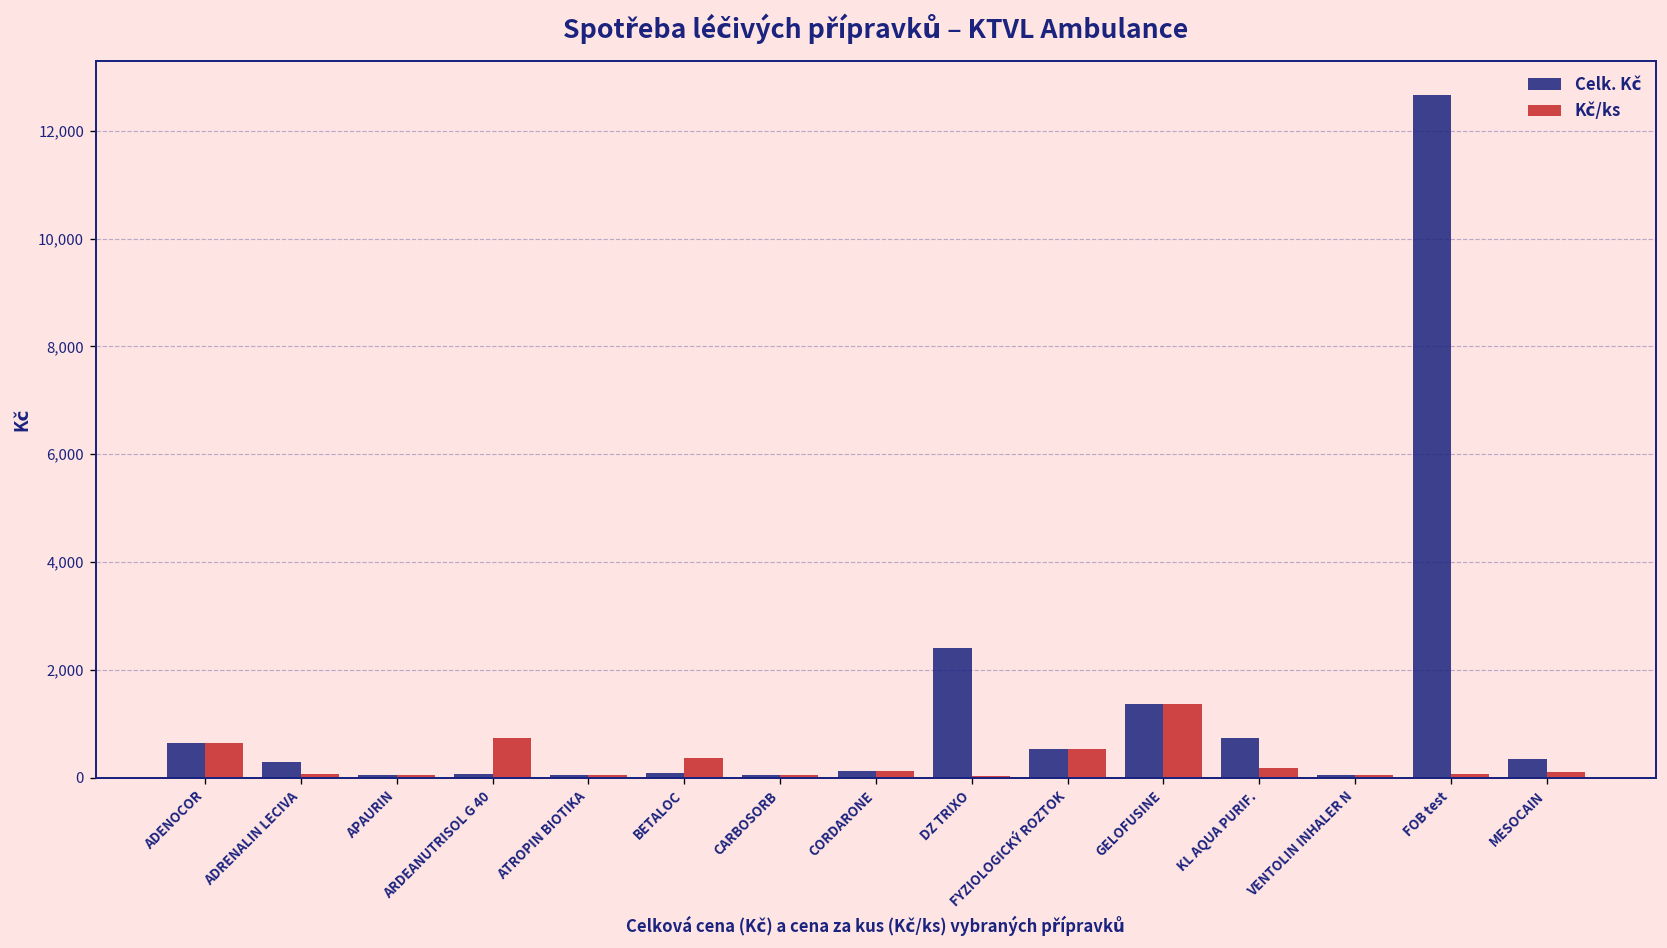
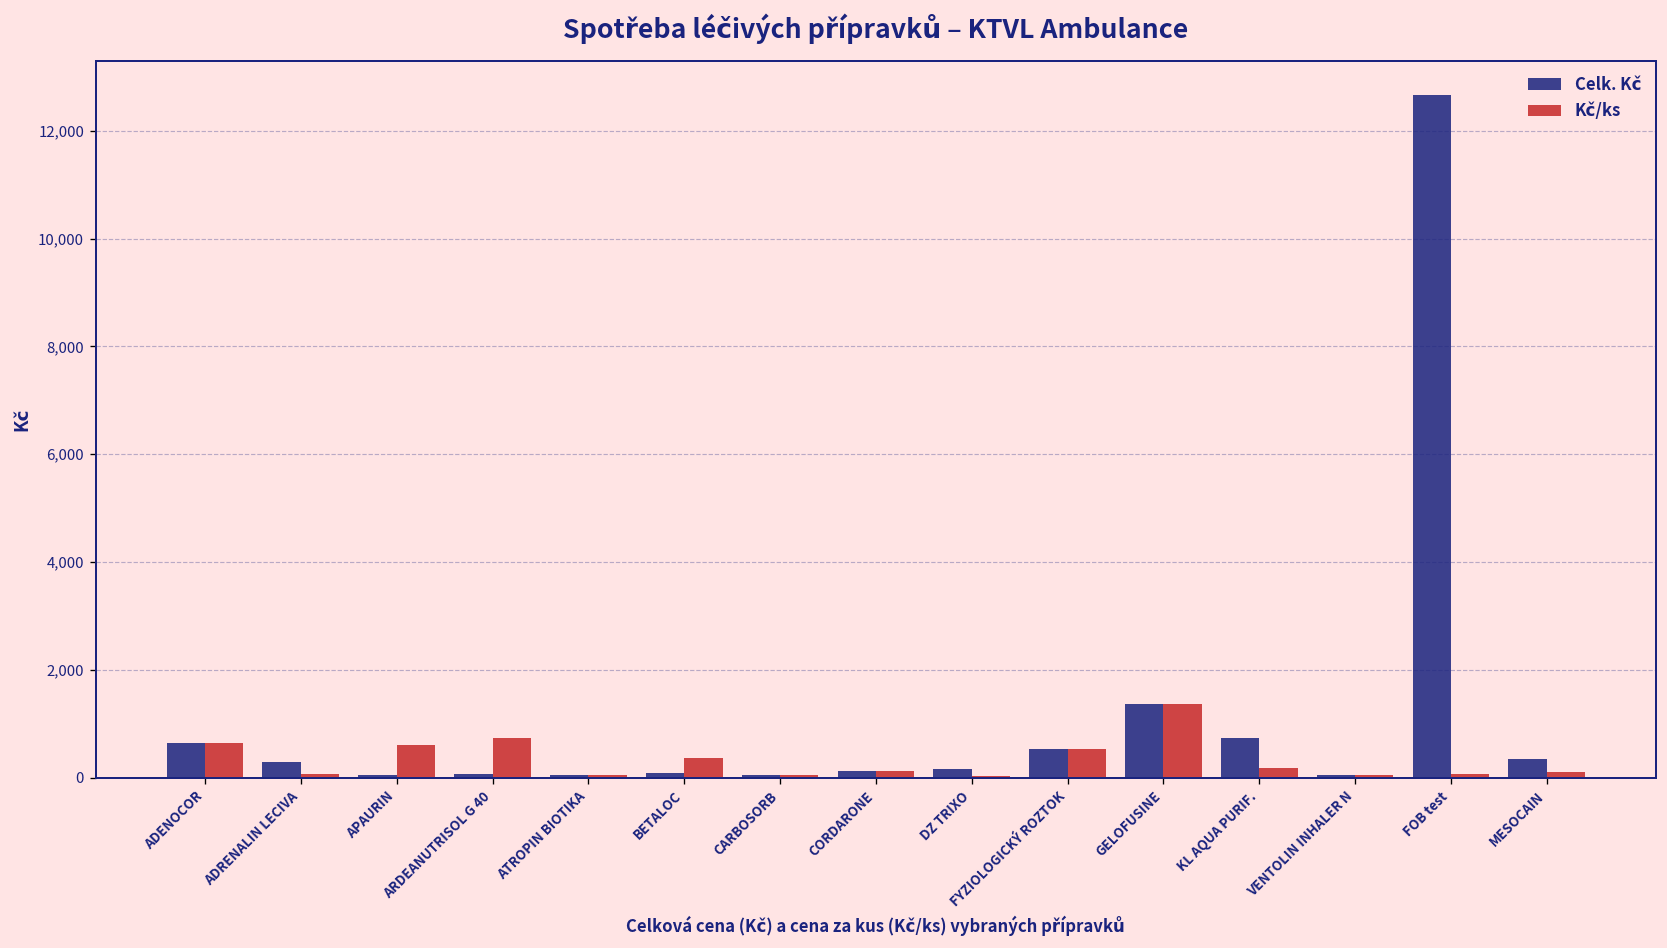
Kč/ks, APAURIN: 100 -> 600
Celk. Kč, DZ TRIXO: 2,400 -> 200
